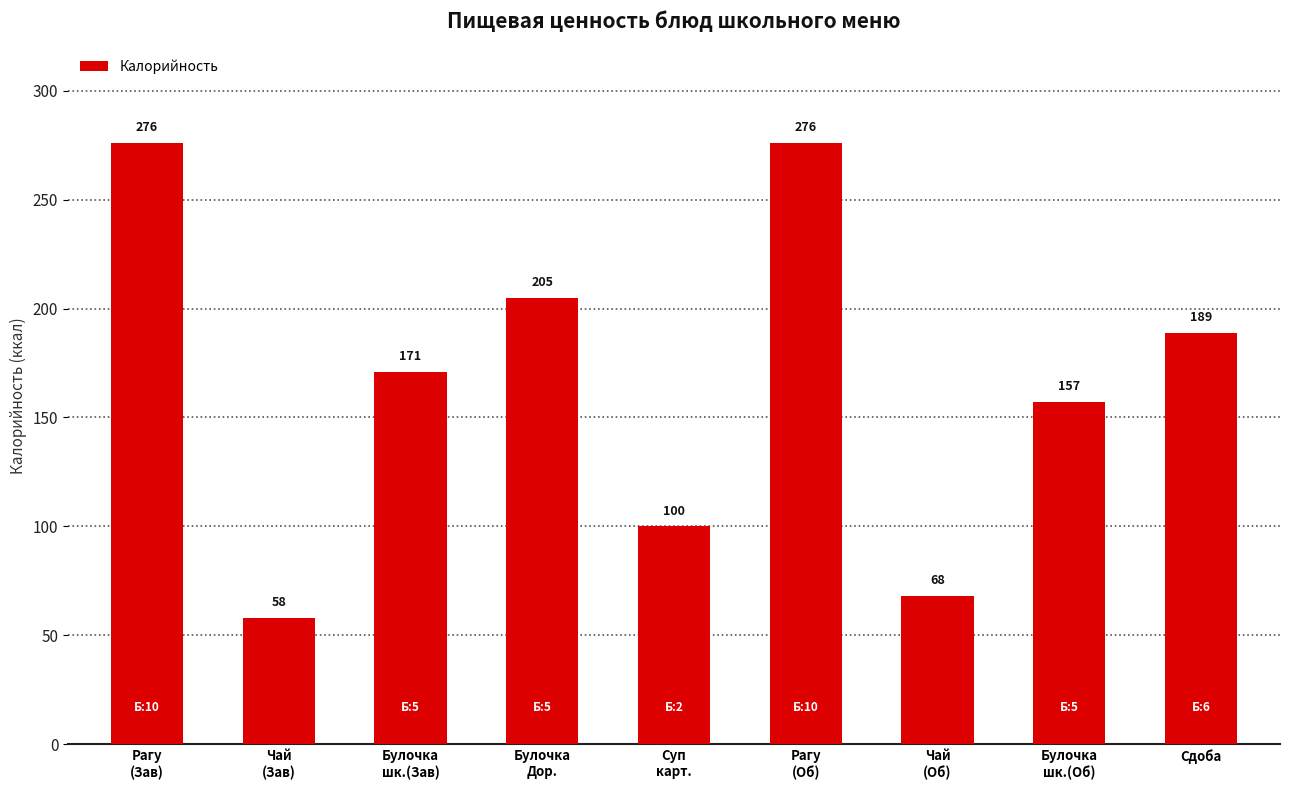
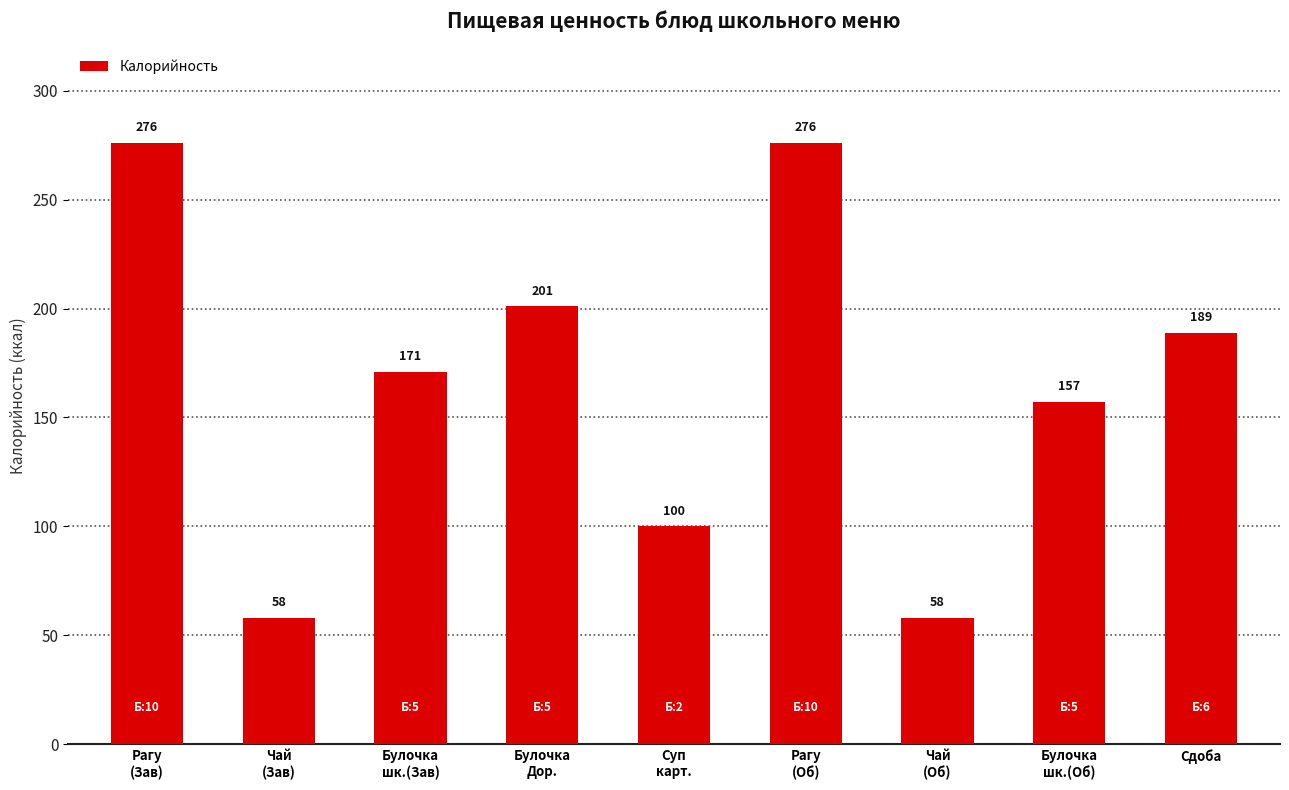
Булочка Дор.: 205 -> 201
Чай (Об): 68 -> 58
